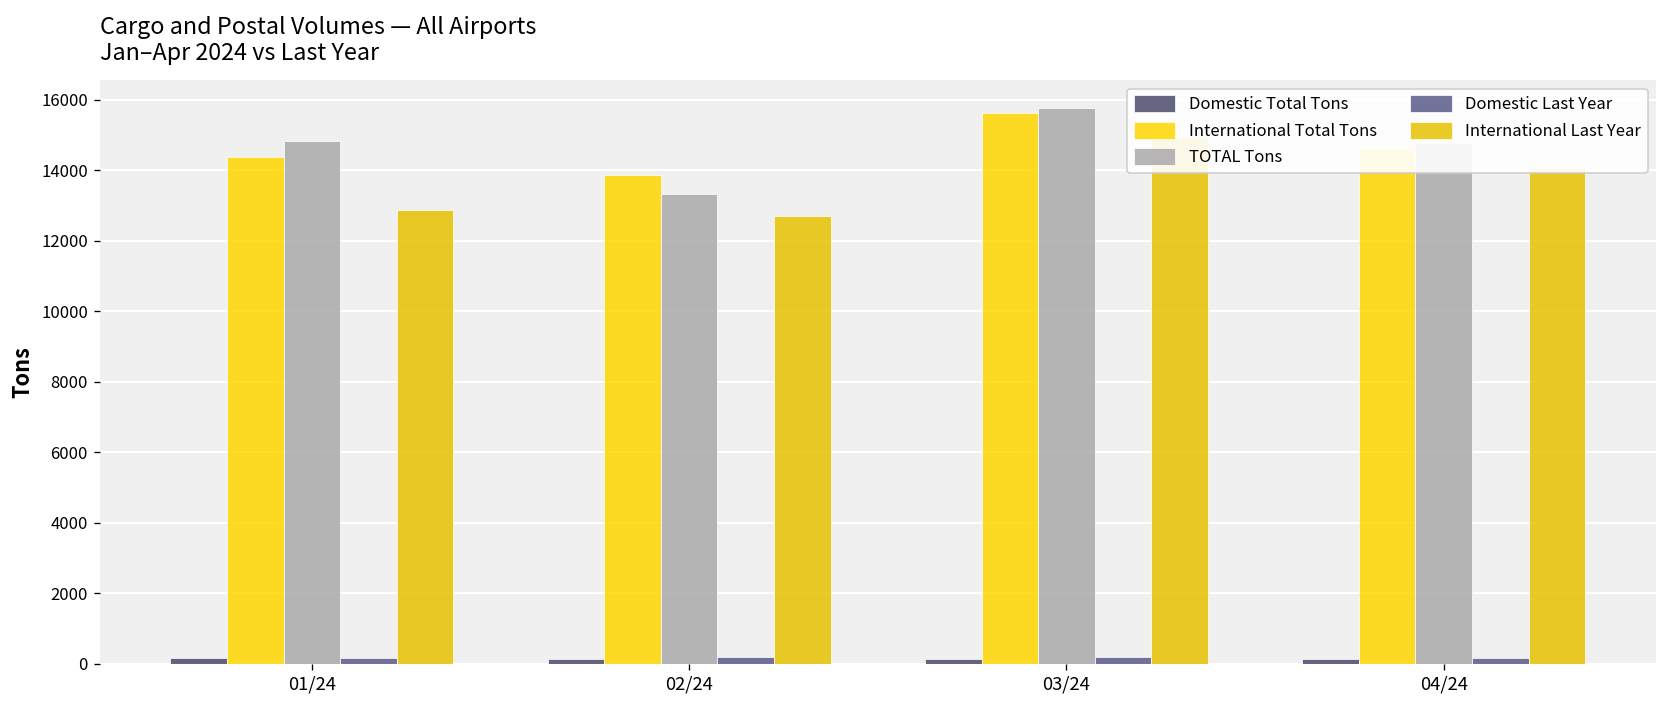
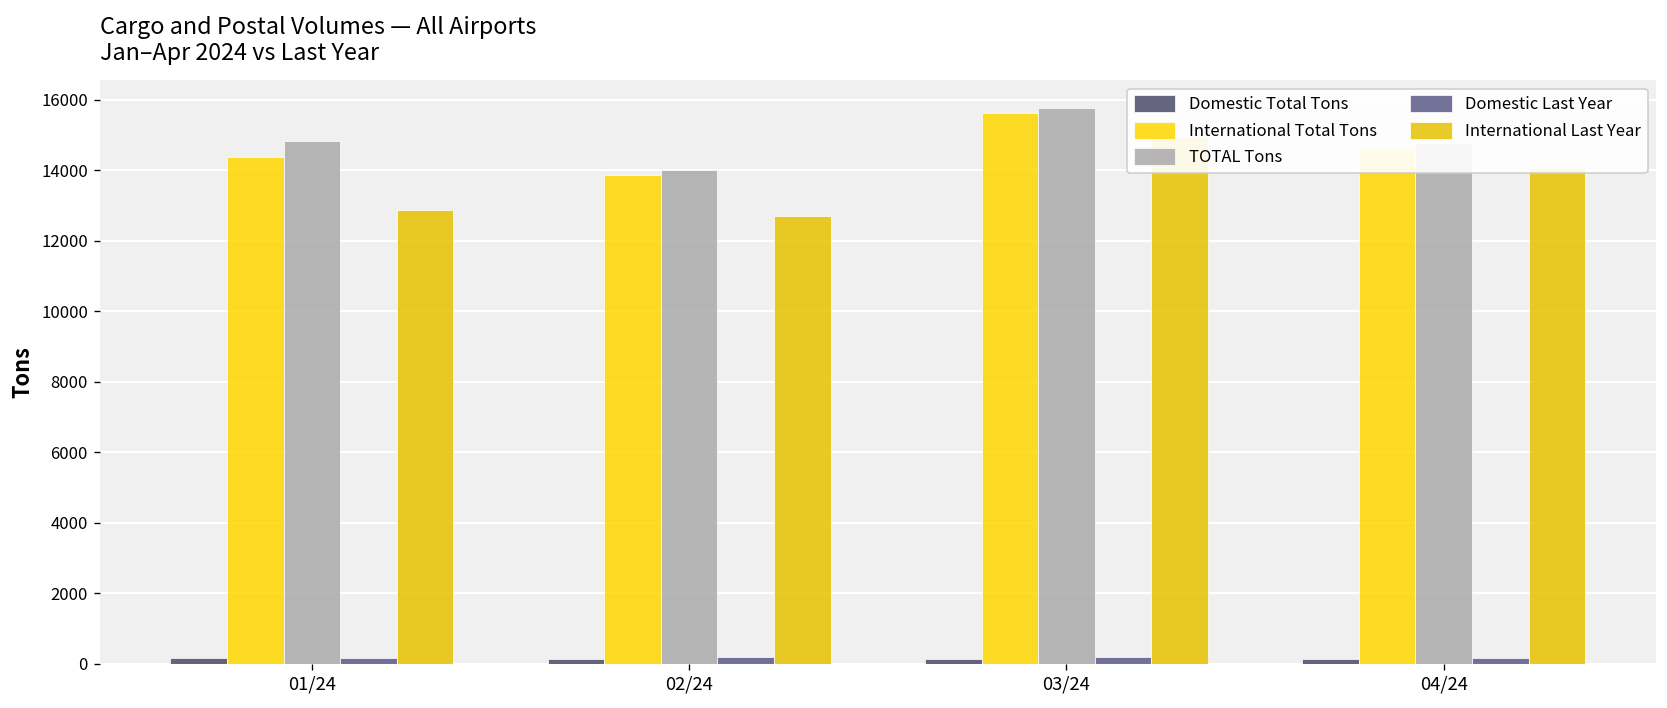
TOTAL Tons, 02/24: 13300 -> 14000
